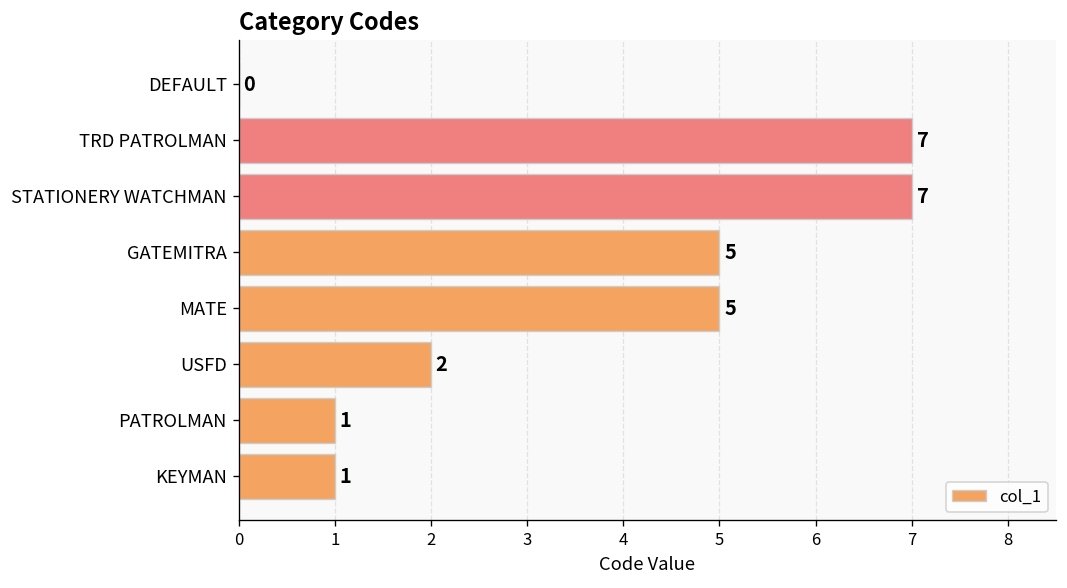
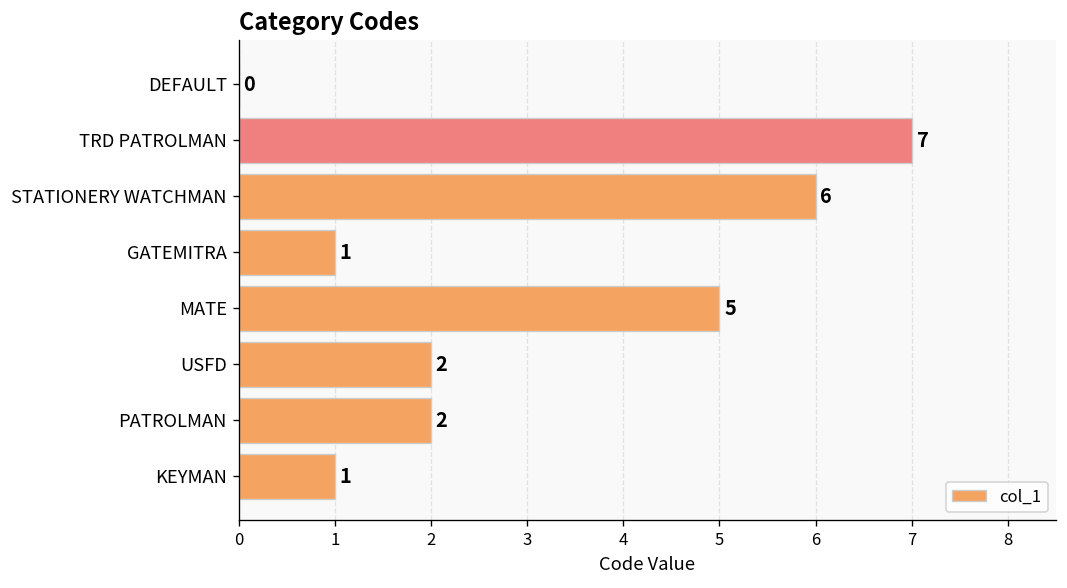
STATIONERY WATCHMAN: 7 -> 6
GATEMITRA: 5 -> 1
PATROLMAN: 1 -> 2
